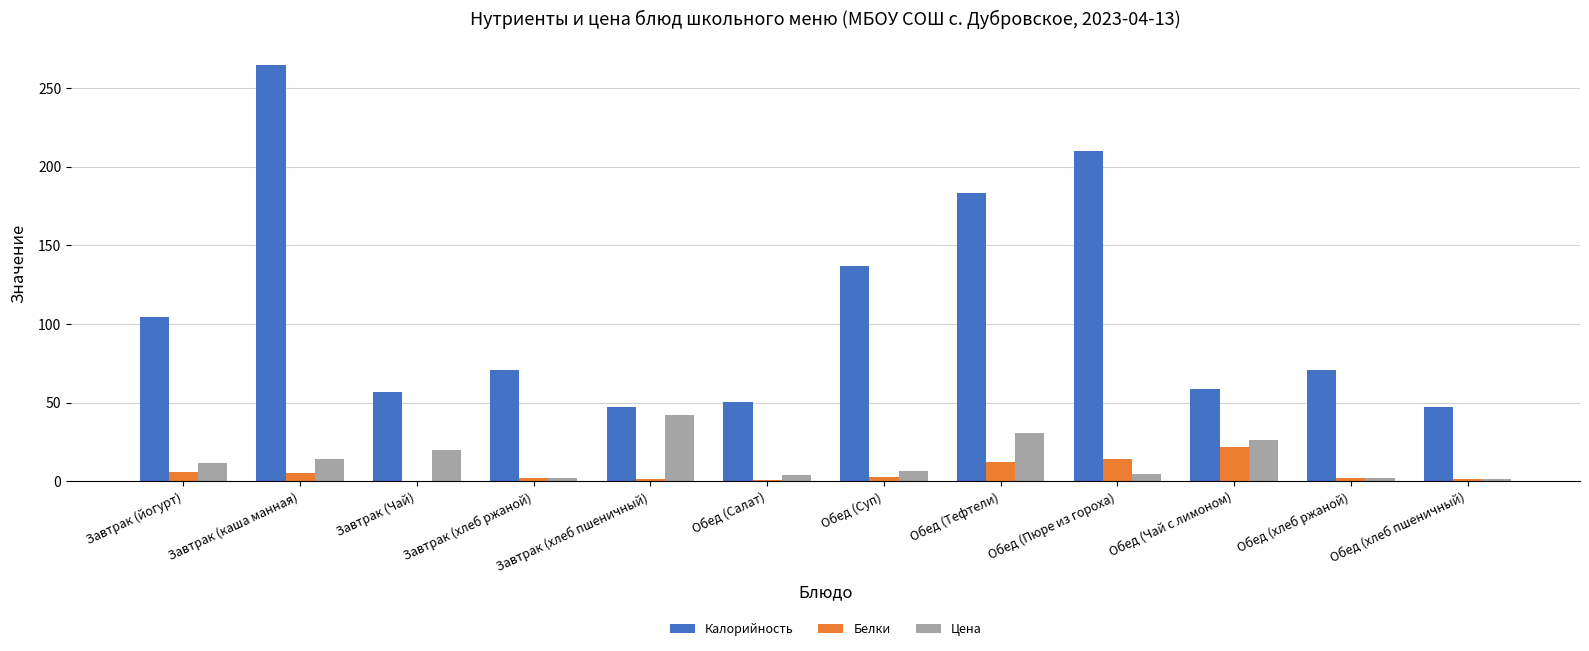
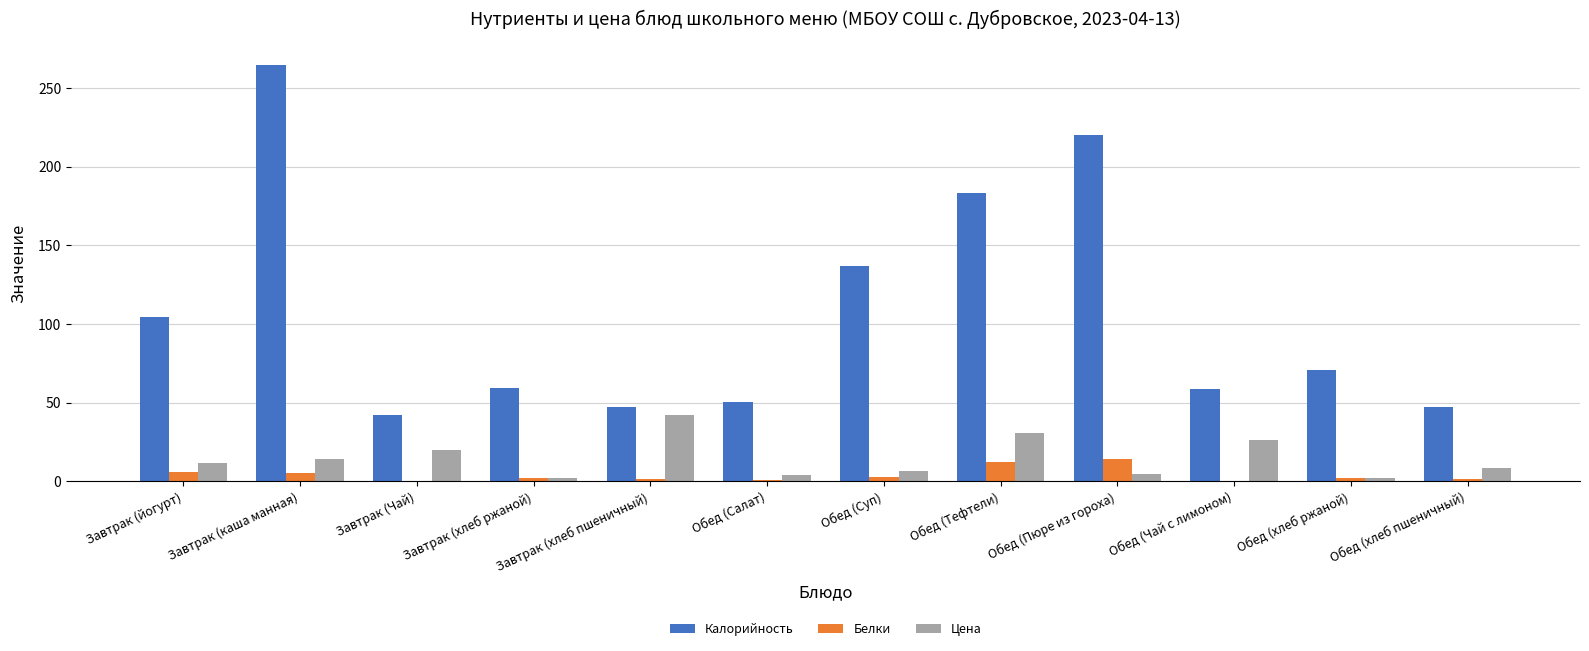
Калорийность, Завтрак (Чай): 57 -> 42
Калорийность, Завтрак (хлеб ржаной): 71 -> 60
Калорийность, Обед (Пюре из гороха): 210 -> 220
Белки, Обед (Чай с лимоном): 22 -> 0
Цена, Обед (хлеб пшеничный): 2 -> 8
